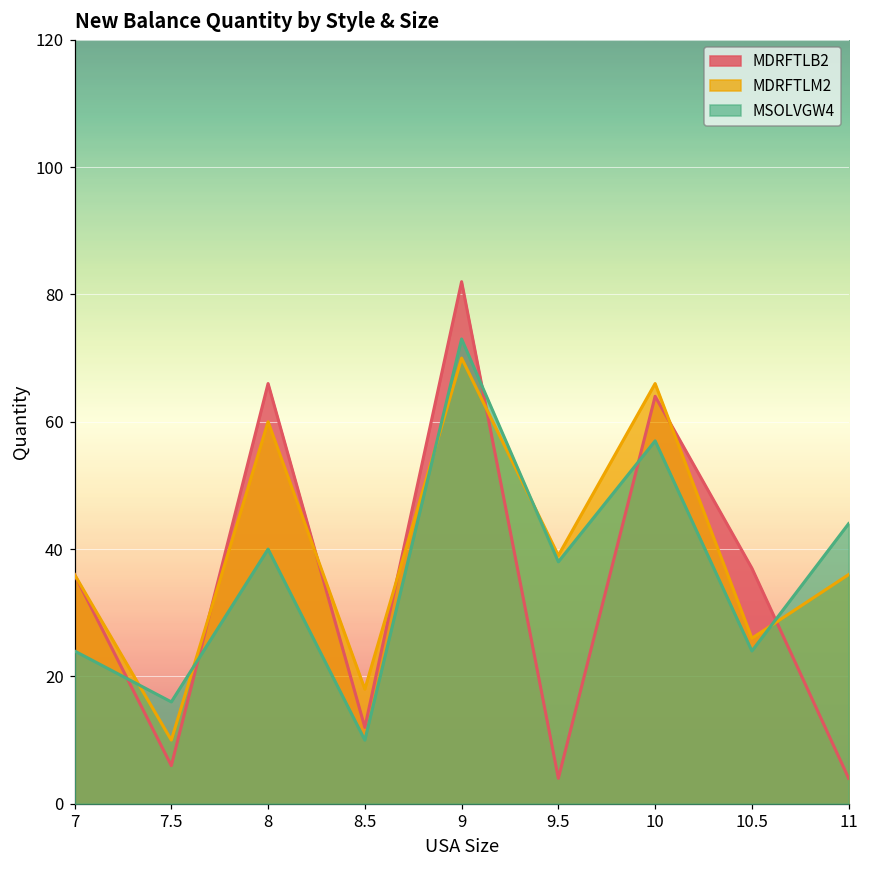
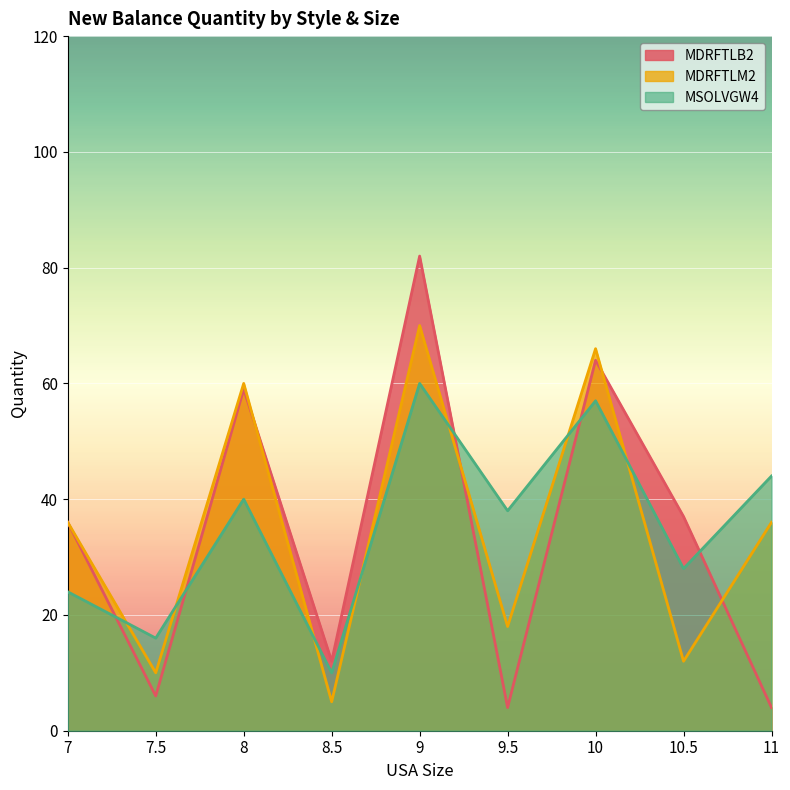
MDRFTLB2, 8: 66 -> 59
MDRFTLM2, 8.5: 18 -> 5
MSOLVGW4, 9: 73 -> 60
MDRFTLM2, 9.5: 39 -> 18
MDRFTLM2, 10.5: 26 -> 12
MSOLVGW4, 10.5: 24 -> 28
